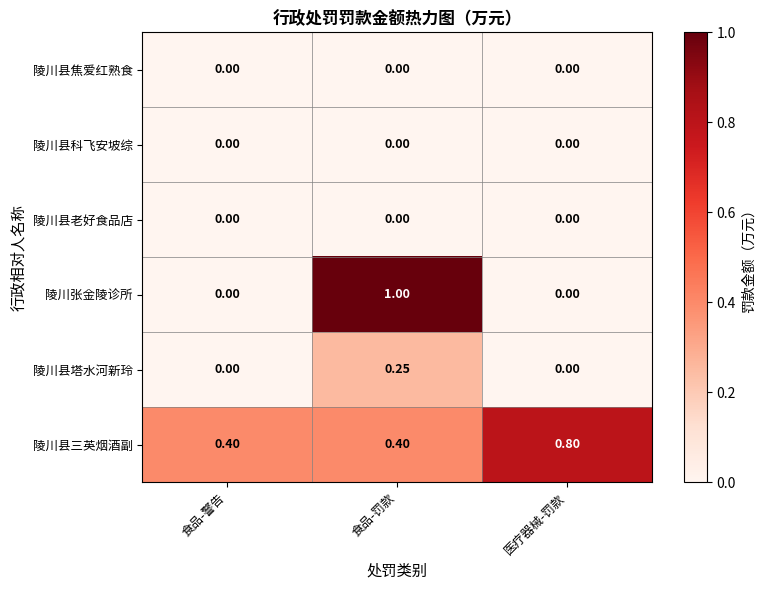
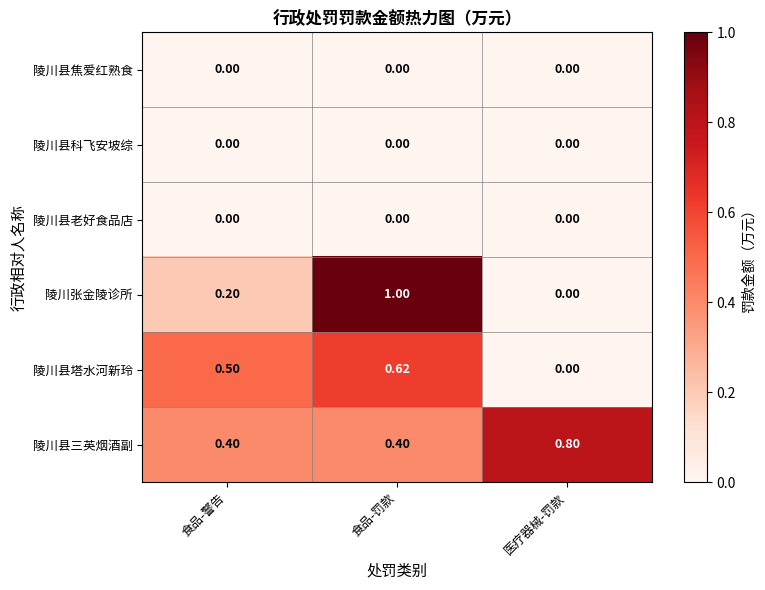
陵川张金陵诊所, 食品-警告: 0.00 -> 0.20
陵川县塔水河新玲, 食品-警告: 0.00 -> 0.50
陵川县塔水河新玲, 食品-罚款: 0.25 -> 0.62
